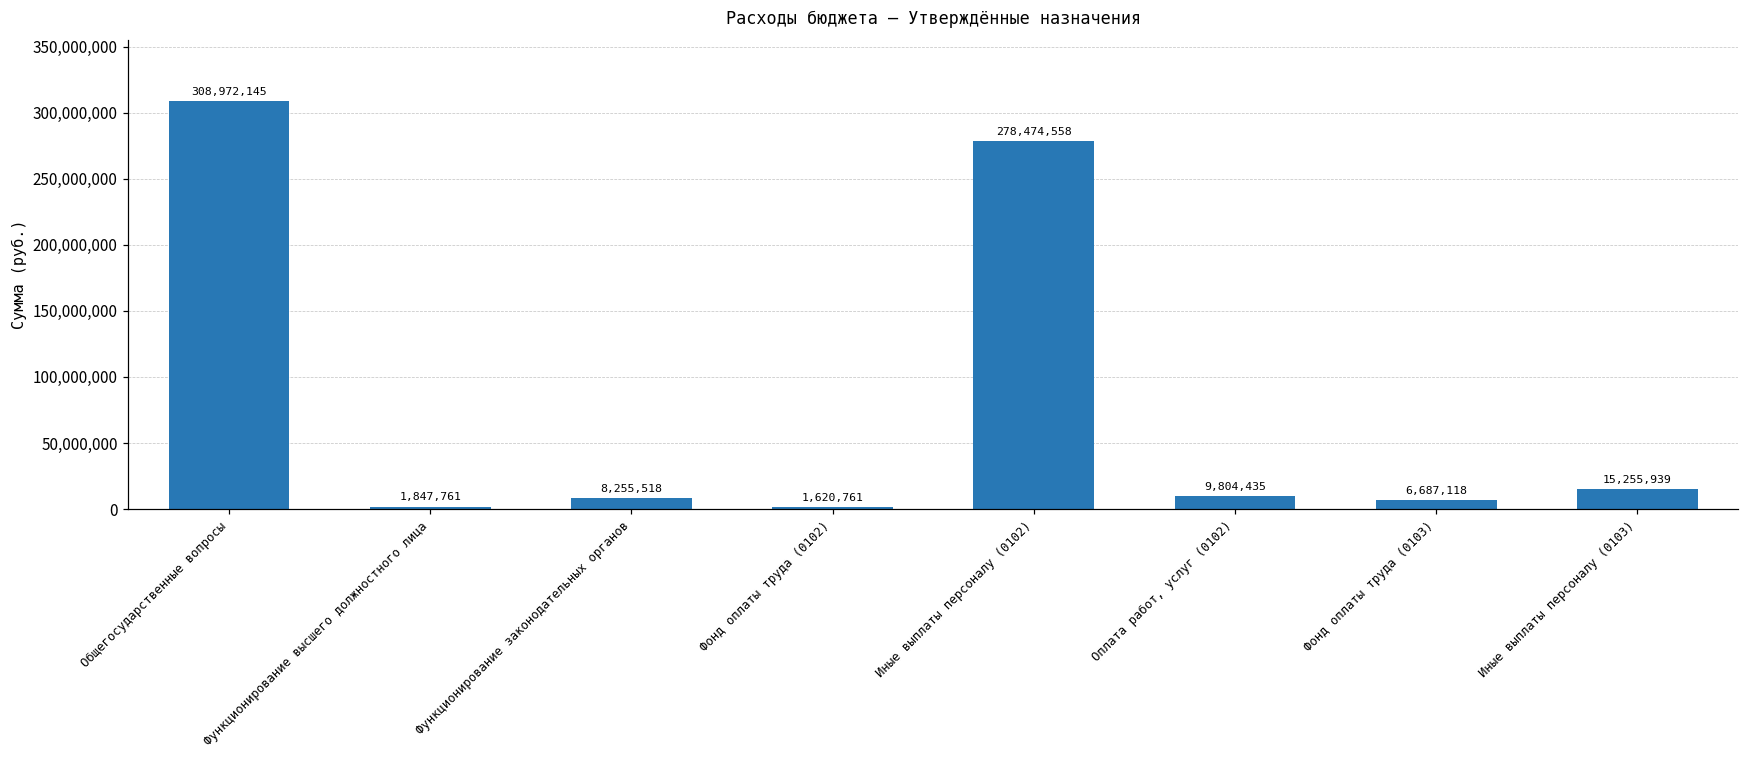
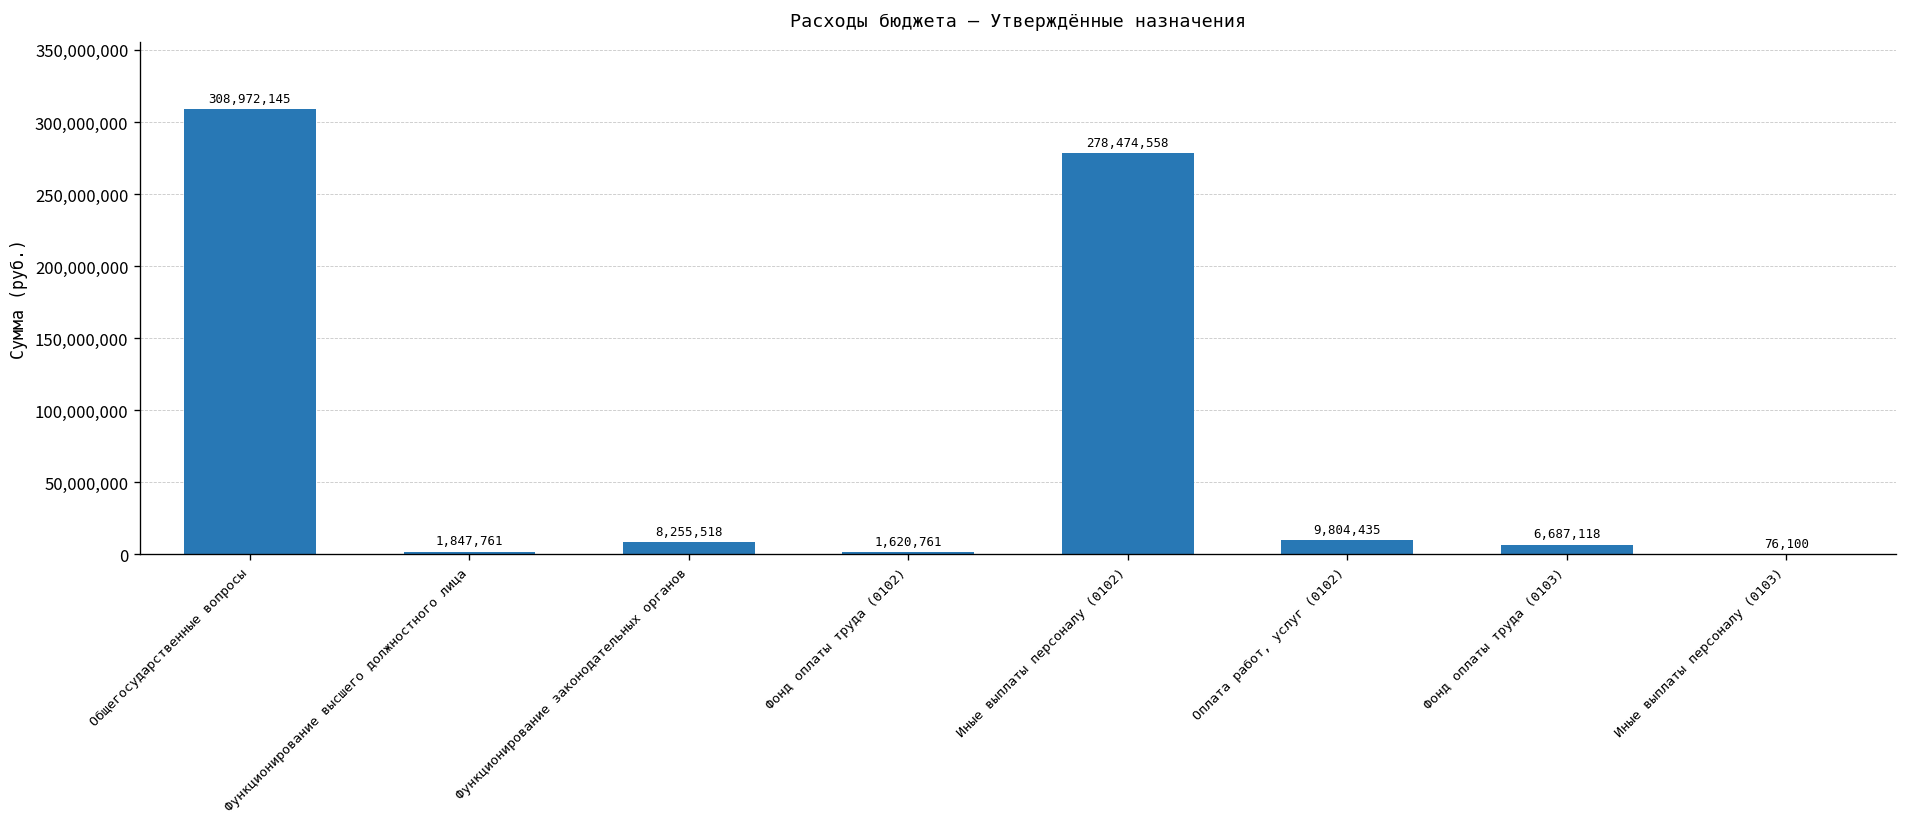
Иные выплаты персоналу (0103): 15,255,939 -> 76,100
